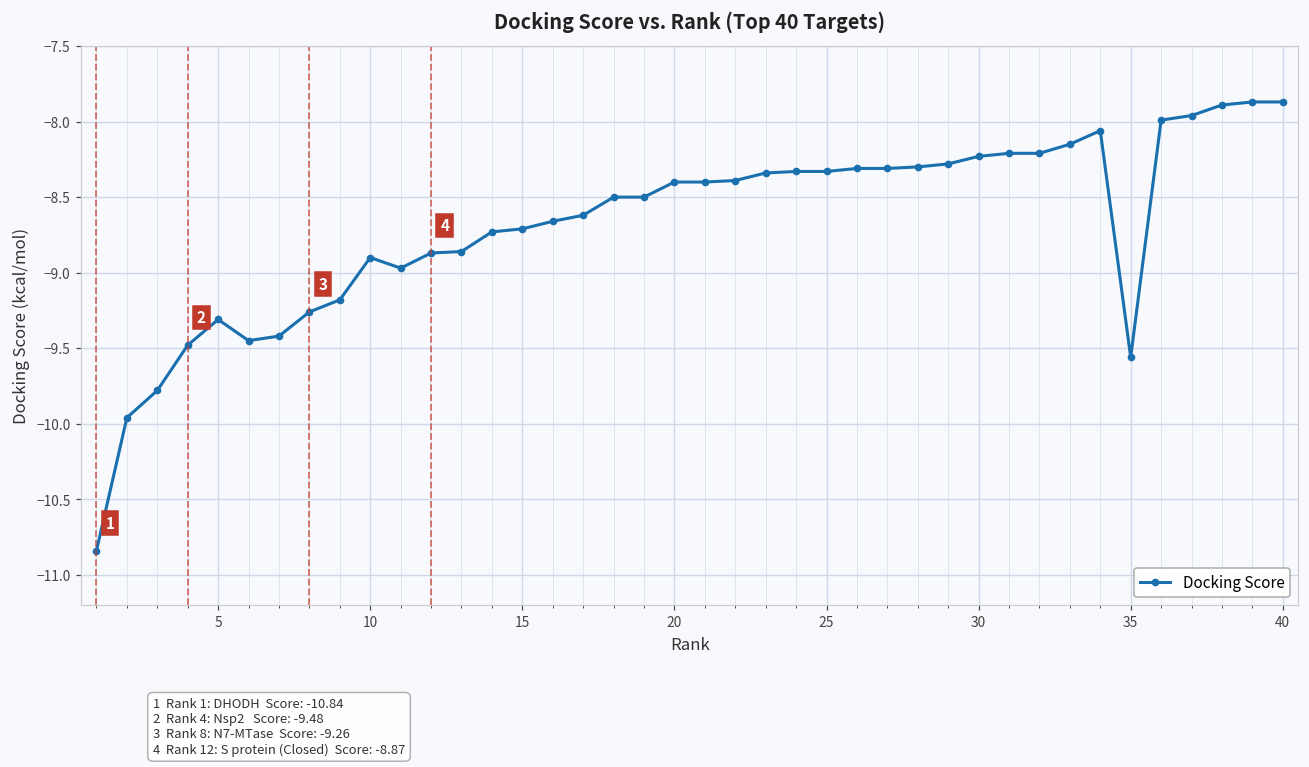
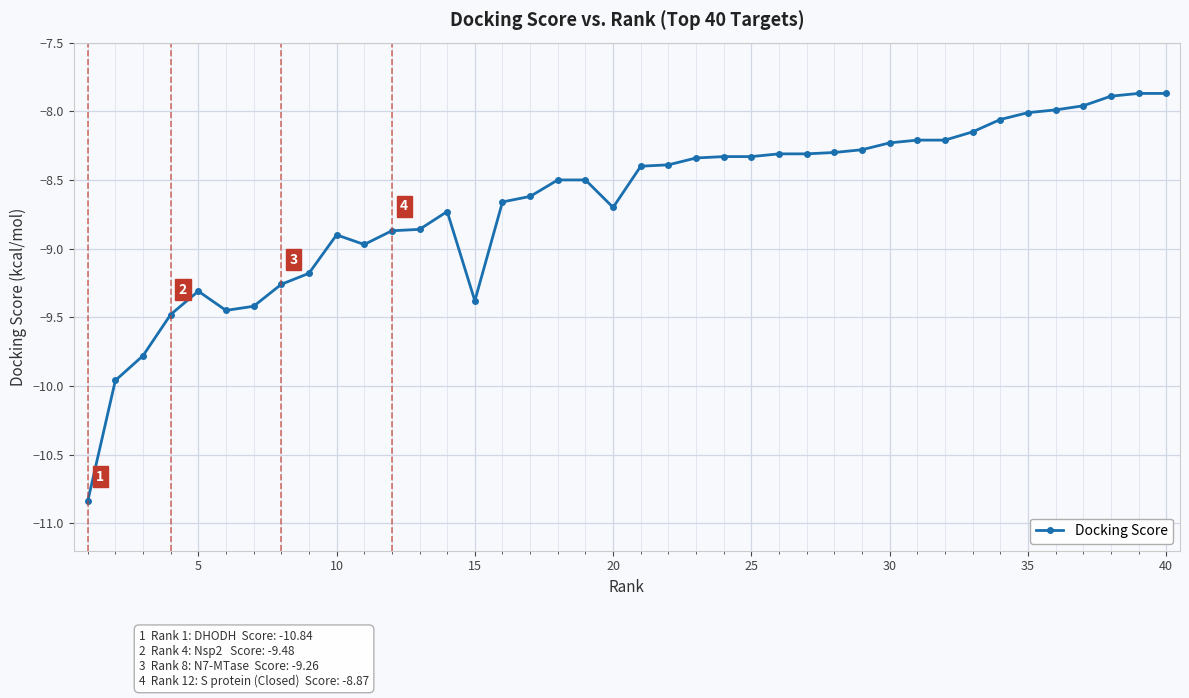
15: -8.71 -> -9.38
20: -8.4 -> -8.7
35: -9.56 -> -8.01
